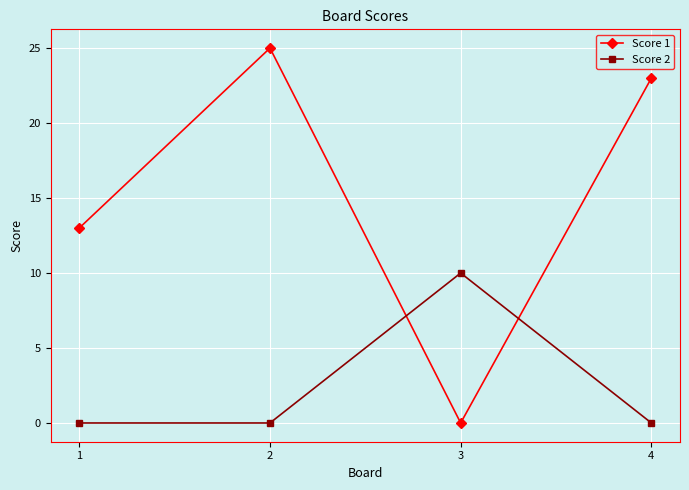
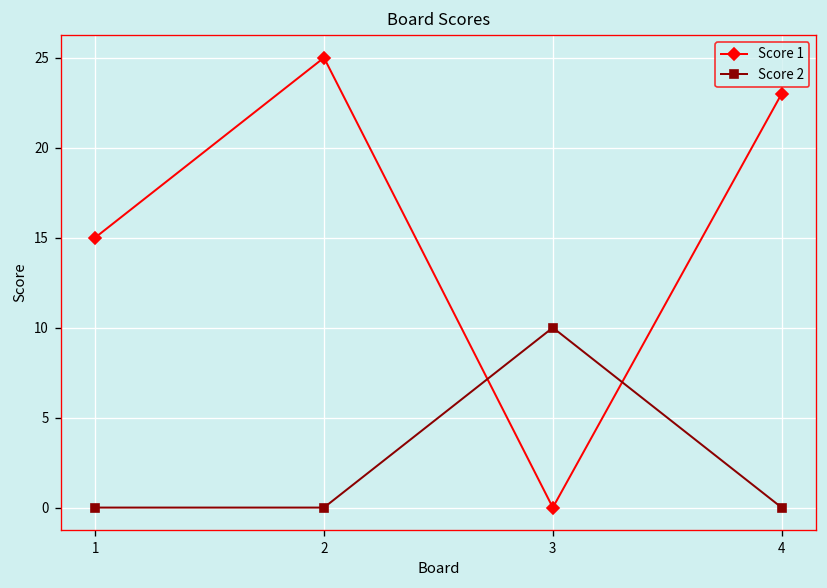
Score 1, 1: 13 -> 15
